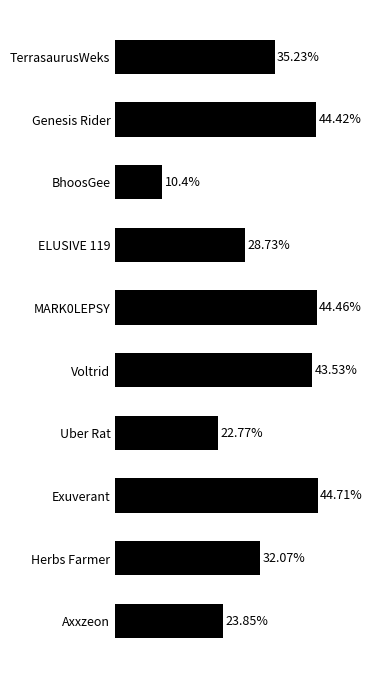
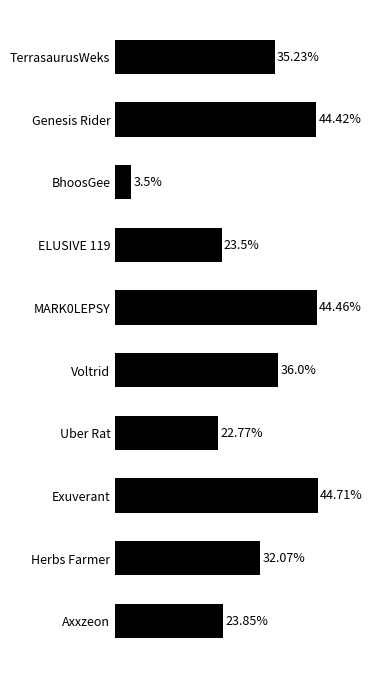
BhoosGee: 10.4% -> 3.5%
ELUSIVE 119: 28.73% -> 23.5%
Voltrid: 43.53% -> 36.0%
